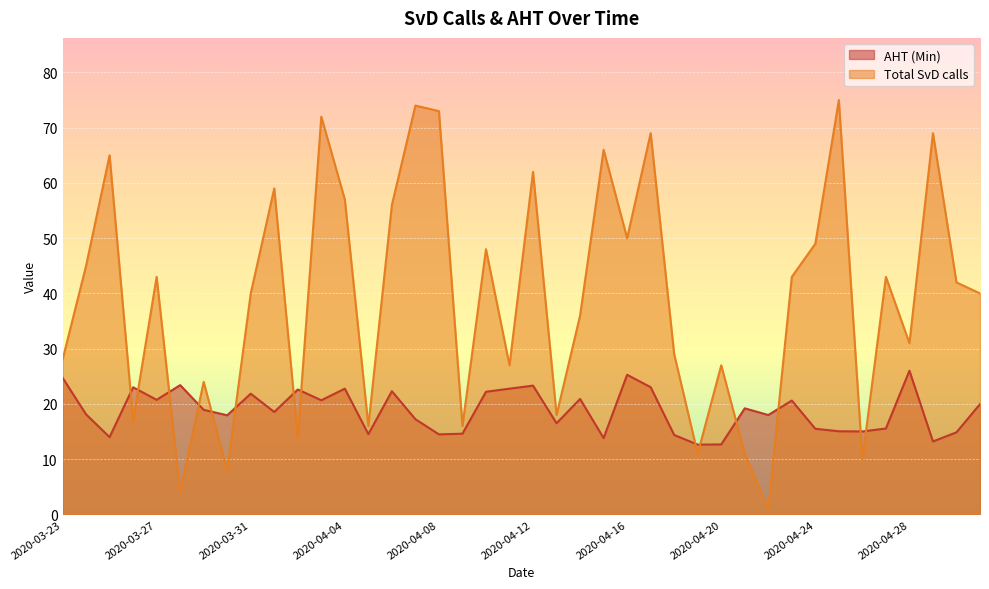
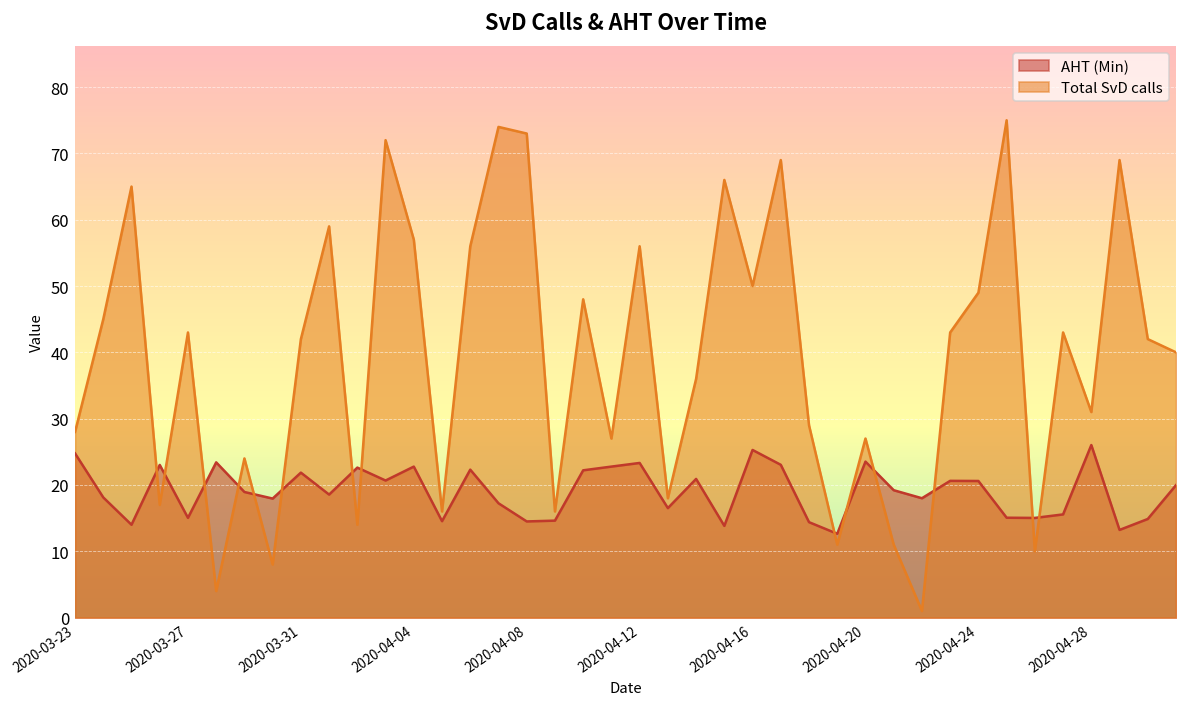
AHT (Min), 2020-03-27: 21 -> 15
Total SvD calls, 2020-03-31: 40 -> 42
Total SvD calls, 2020-04-12: 62 -> 56
AHT (Min), 2020-04-20: 13 -> 24
AHT (Min), 2020-04-24: 16 -> 21
